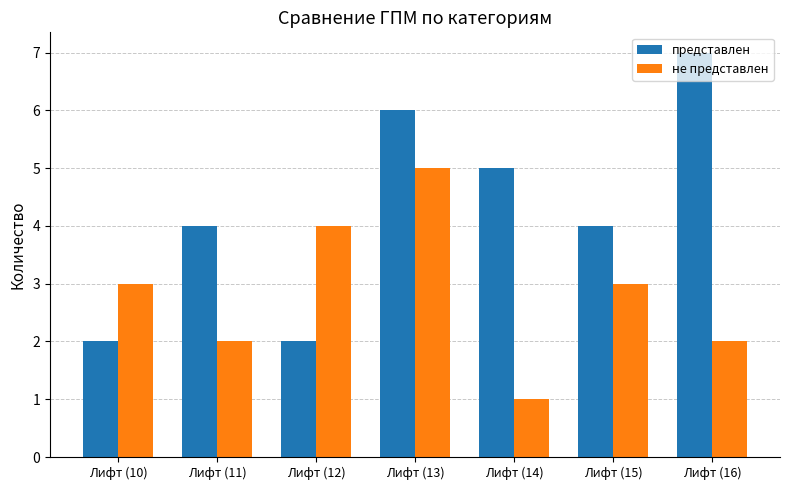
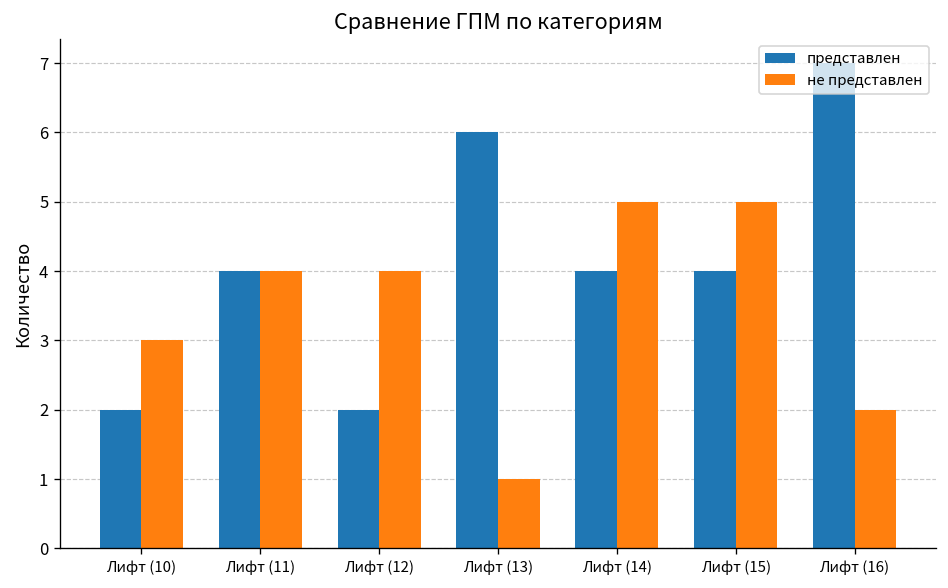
не представлен, Лифт (11): 2 -> 4
не представлен, Лифт (13): 5 -> 1
представлен, Лифт (14): 5 -> 4
не представлен, Лифт (14): 1 -> 5
не представлен, Лифт (15): 3 -> 5
